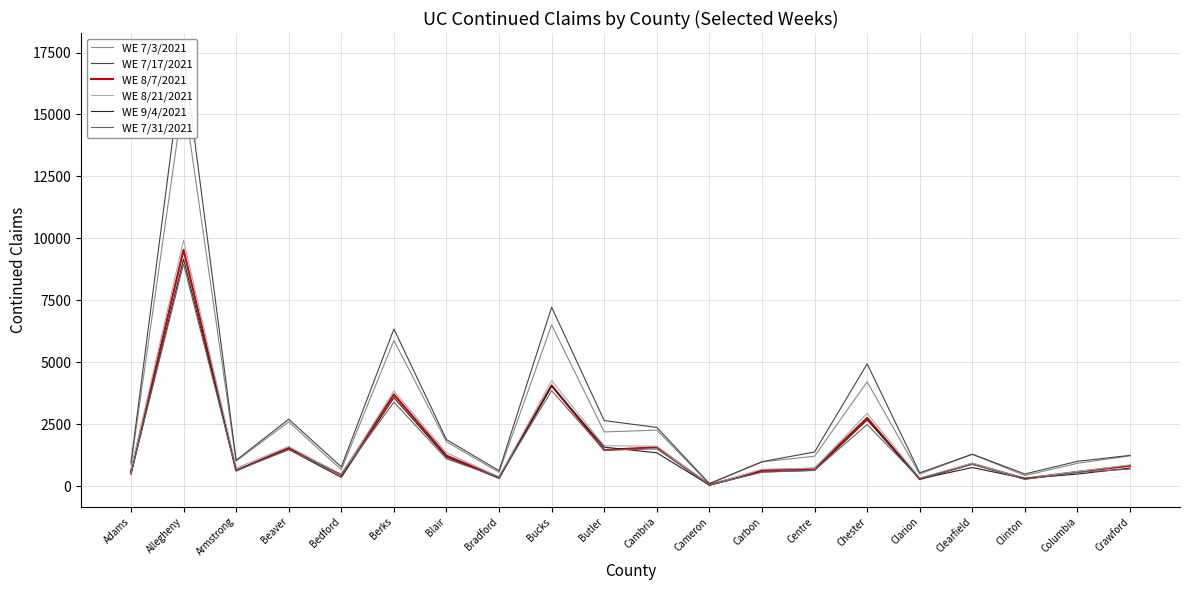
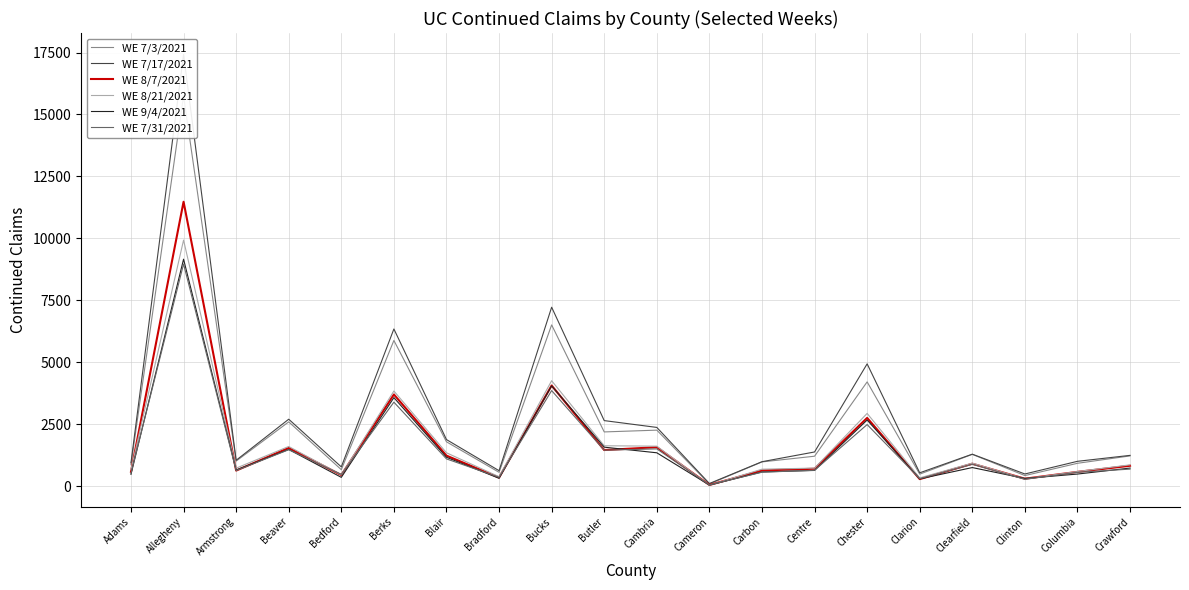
WE 8/7/2021, Allegheny: 9500 -> 11500
